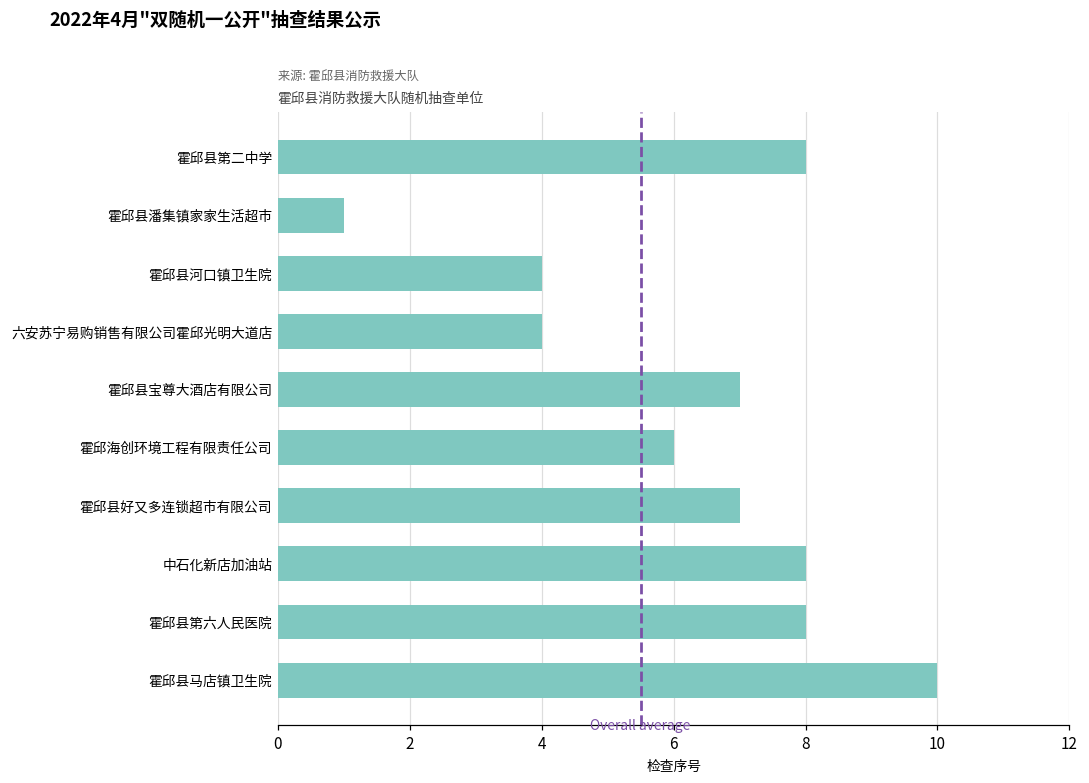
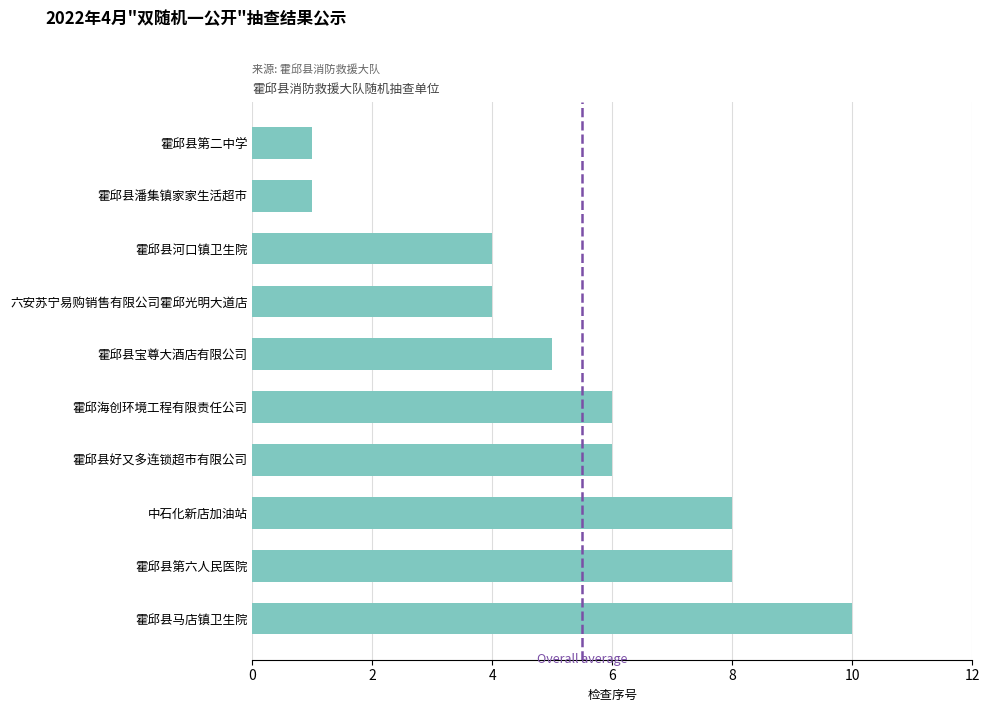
霍邱县第二中学: 8 -> 1
霍邱县宝尊大酒店有限公司: 7 -> 5
霍邱县好又多连锁超市有限公司: 7 -> 6
